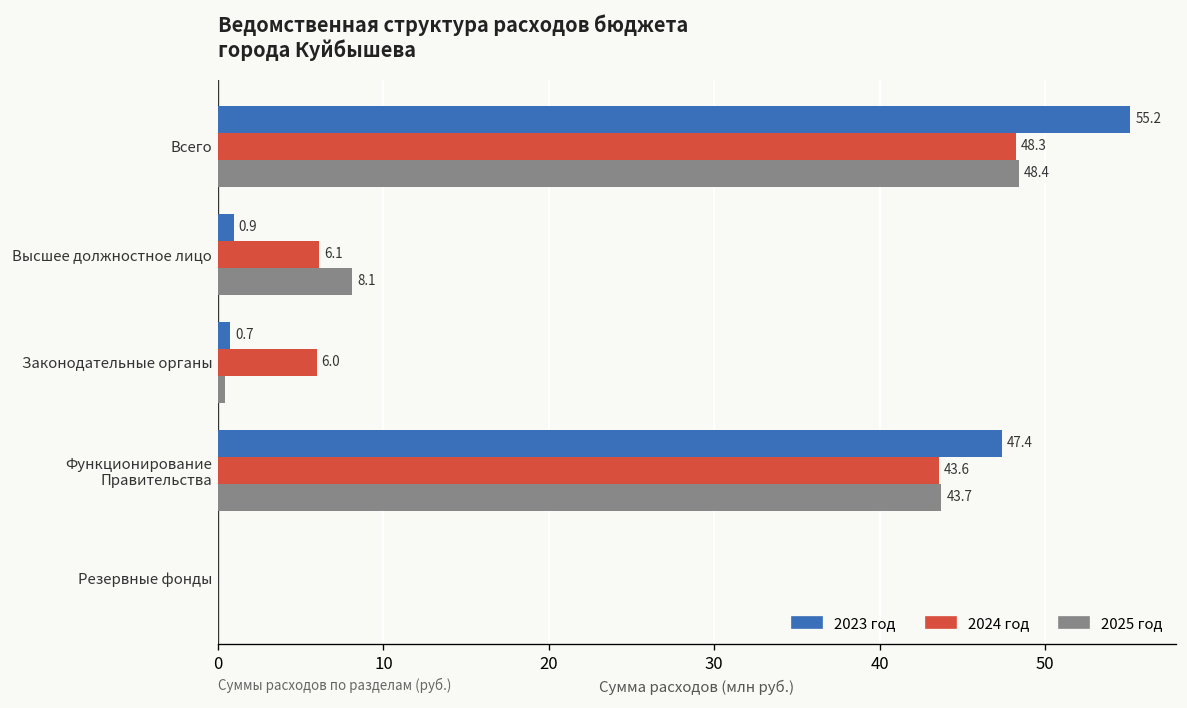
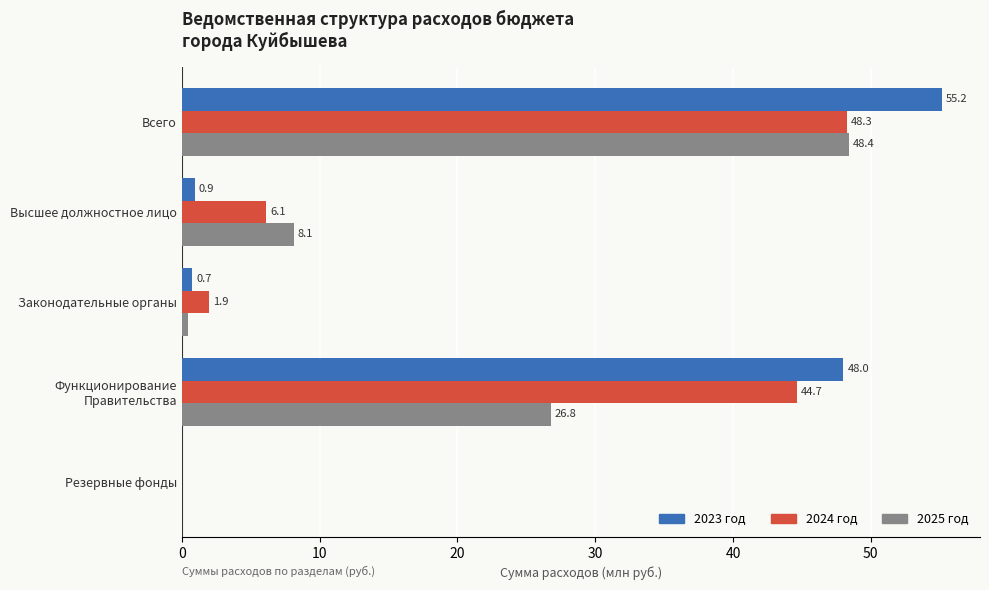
2024 год, Законодательные органы: 6.0 -> 1.9
2023 год, Функционирование Правительства: 47.4 -> 48.0
2024 год, Функционирование Правительства: 43.6 -> 44.7
2025 год, Функционирование Правительства: 43.7 -> 26.8
